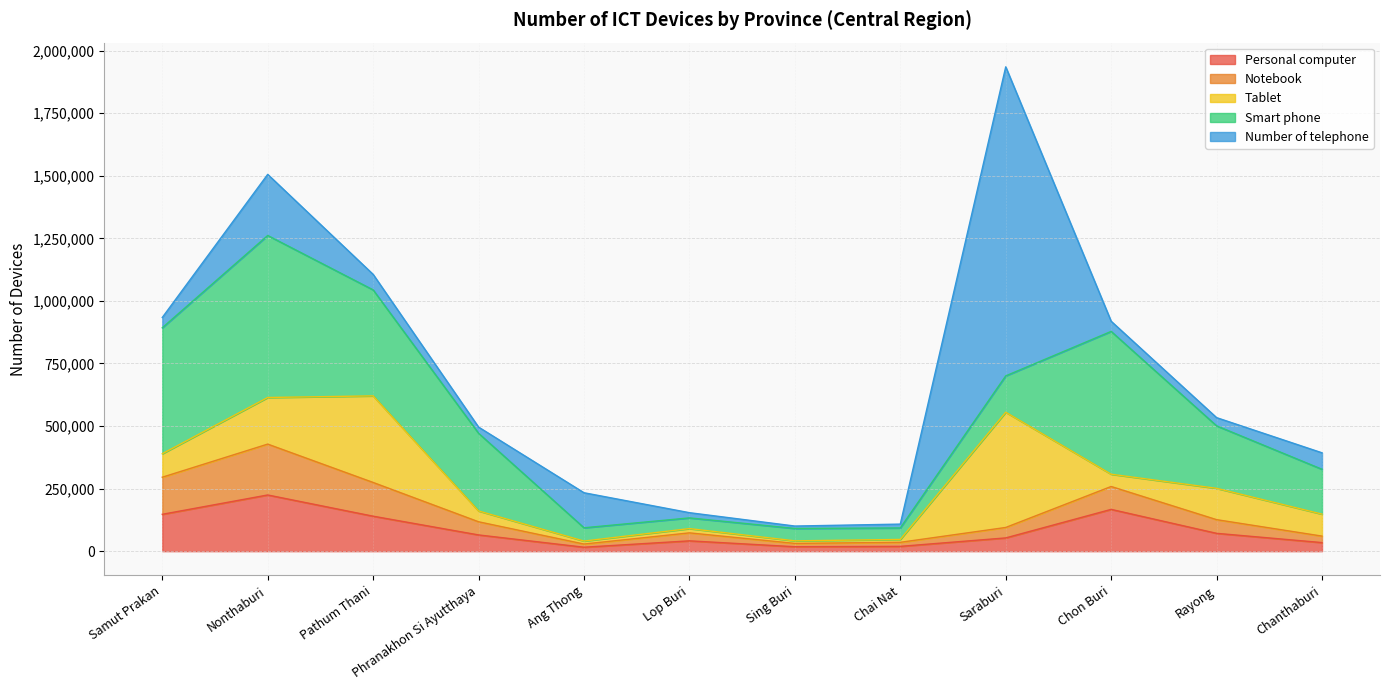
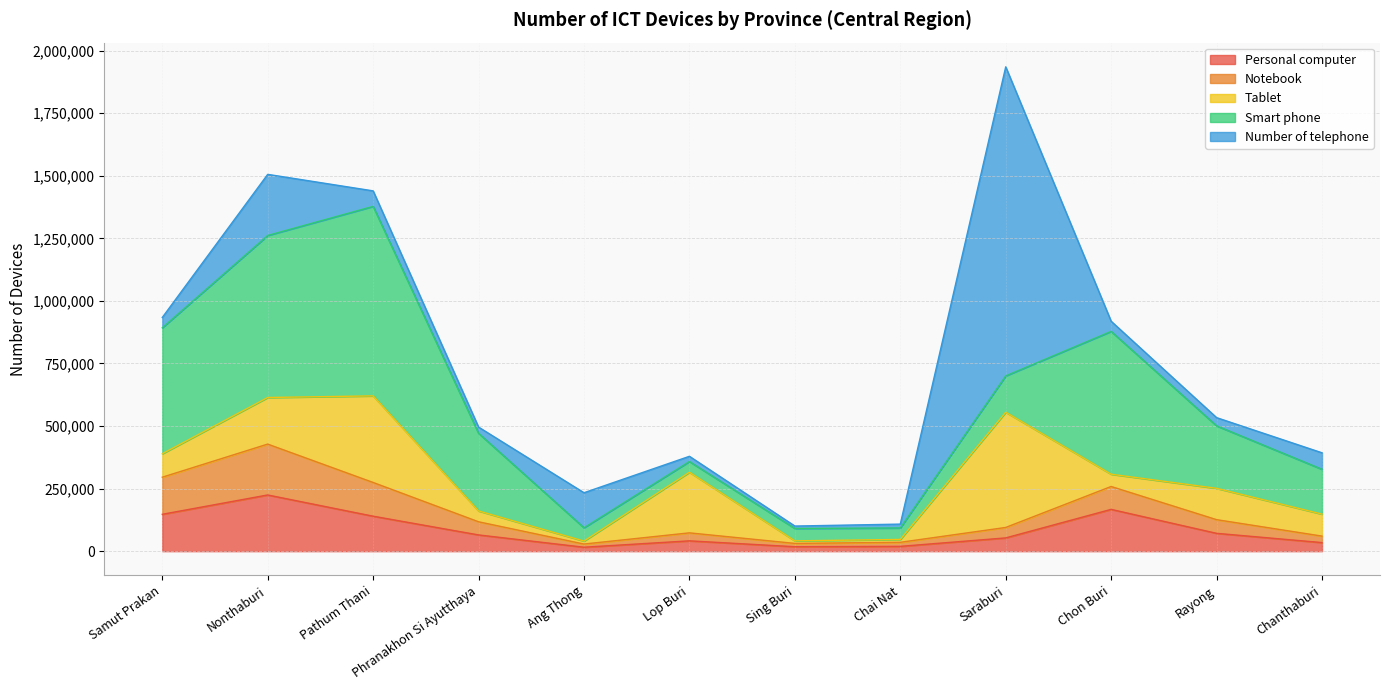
Smart phone, Pathum Thani: 420,000 -> 760,000
Tablet, Lop Buri: 20,000 -> 240,000
